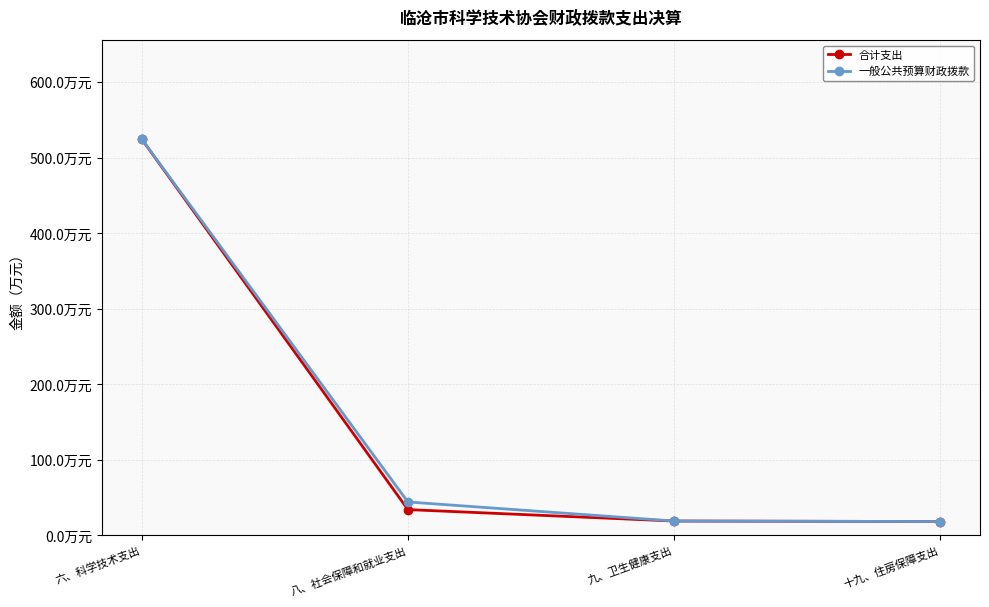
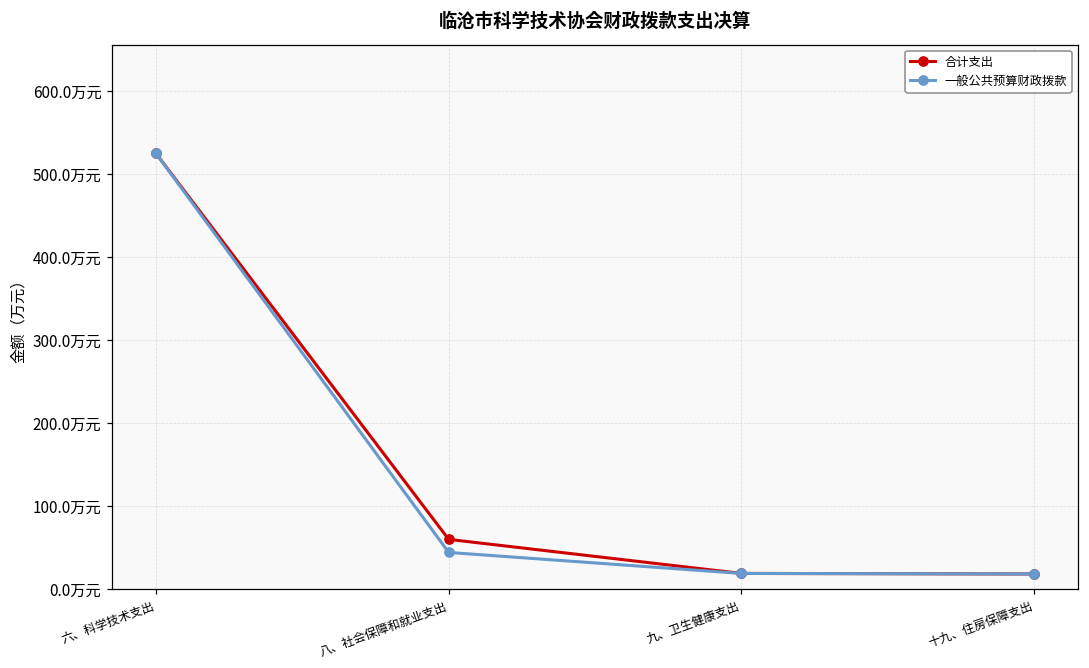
合计支出, 八、社会保障和就业支出: 30万元 -> 60万元
